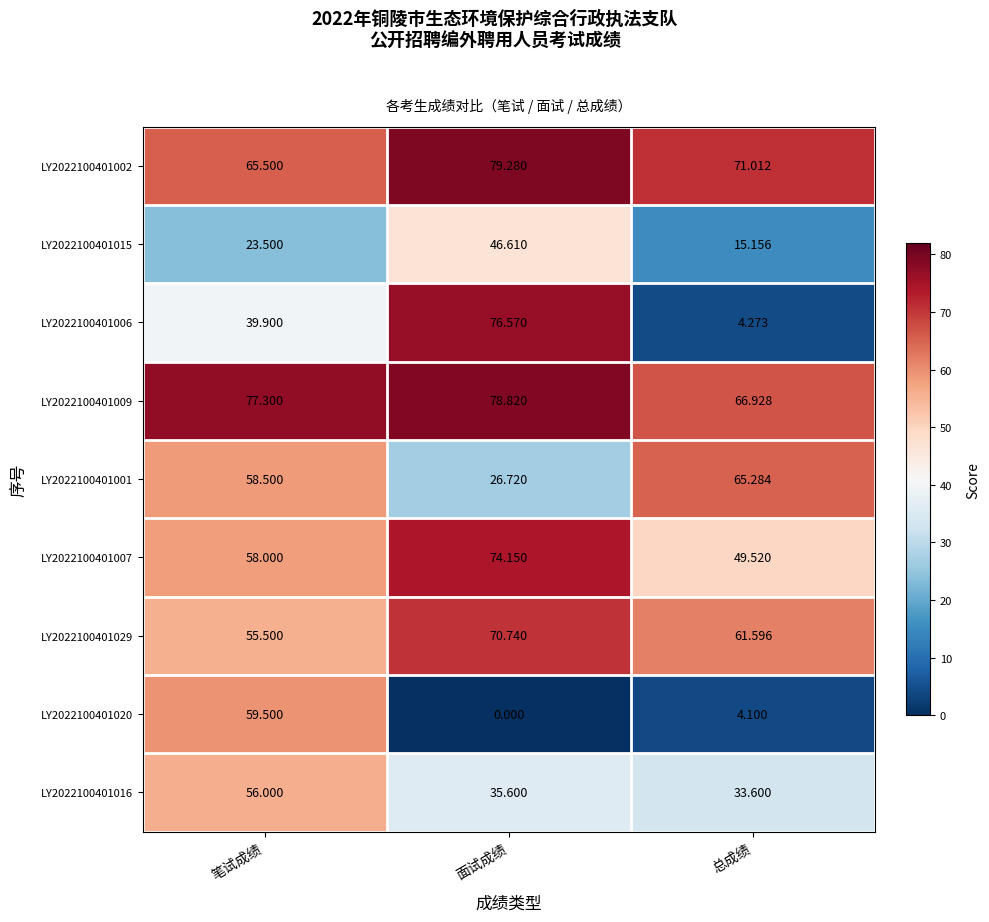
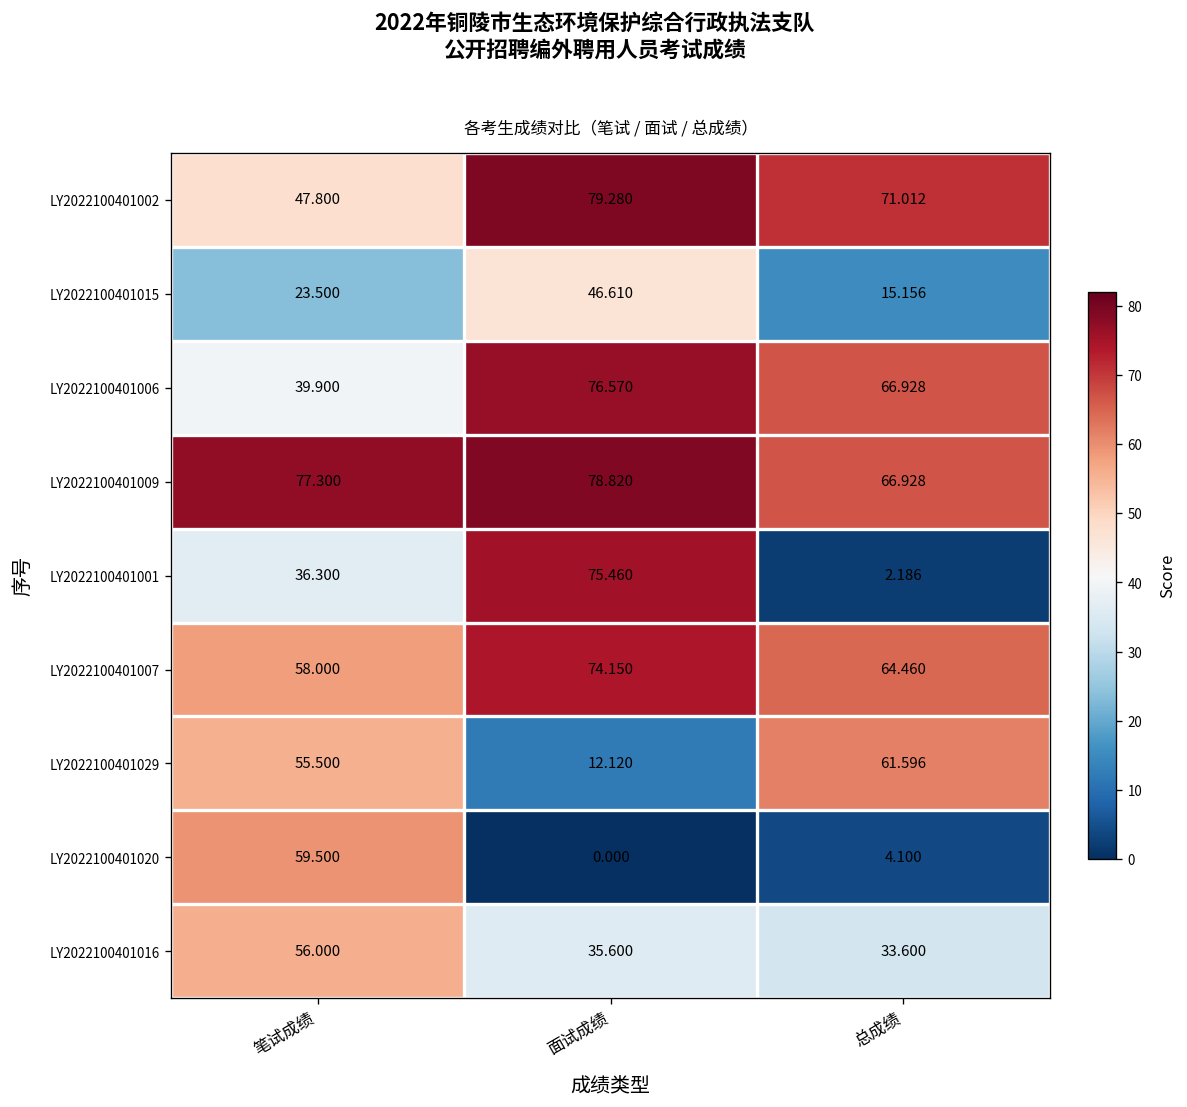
LY2022100401002, 笔试成绩: 65.500 -> 47.800
LY2022100401006, 总成绩: 4.273 -> 66.928
LY2022100401001, 笔试成绩: 58.500 -> 36.300
LY2022100401001, 面试成绩: 26.720 -> 75.460
LY2022100401001, 总成绩: 65.284 -> 2.186
LY2022100401007, 总成绩: 49.520 -> 64.460
LY2022100401029, 面试成绩: 70.740 -> 12.120
